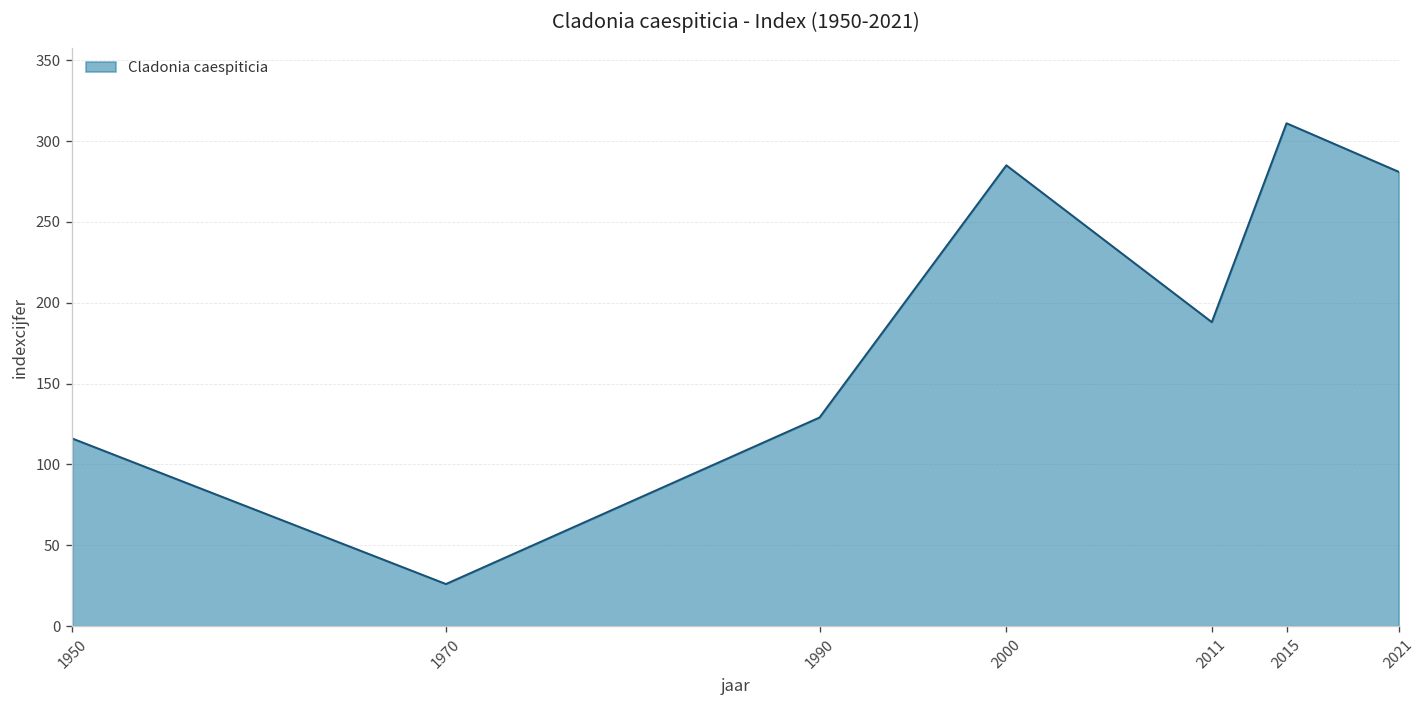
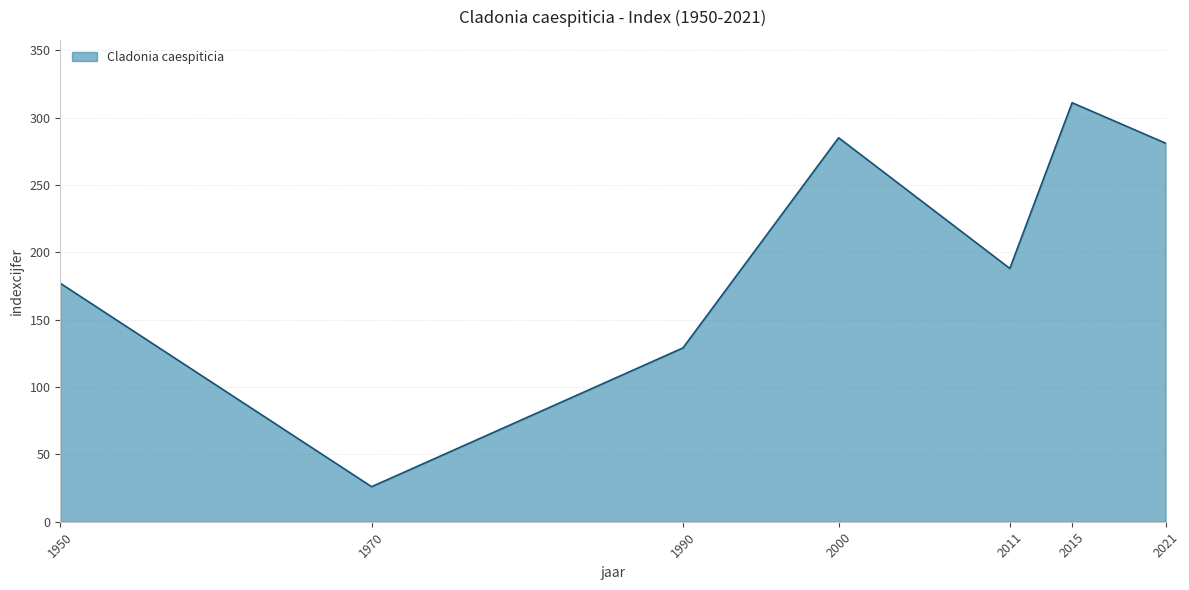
1950: 116 -> 177
